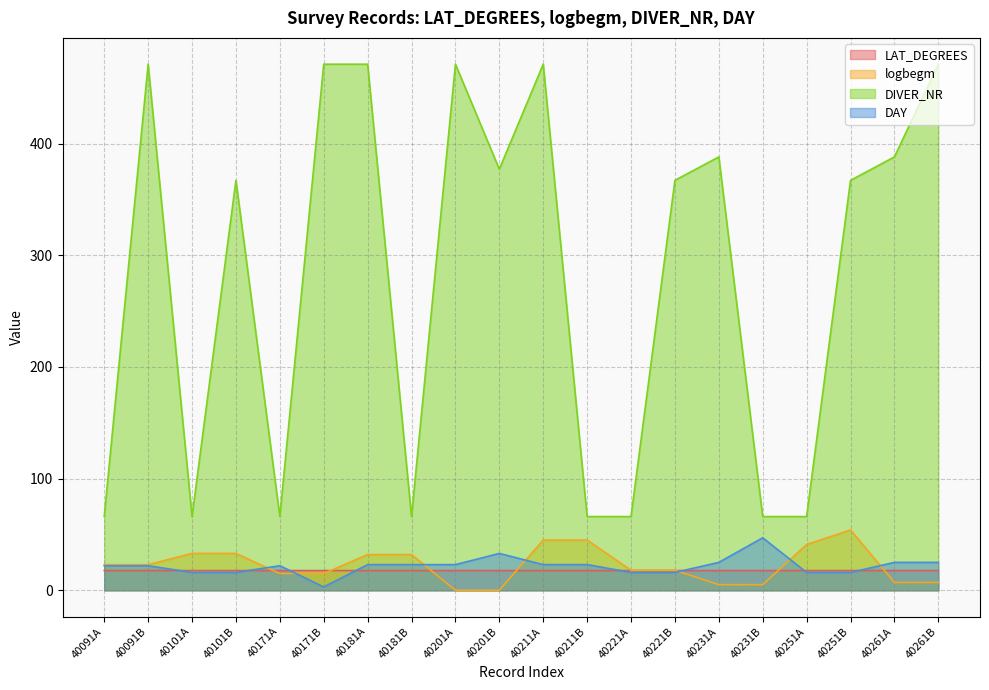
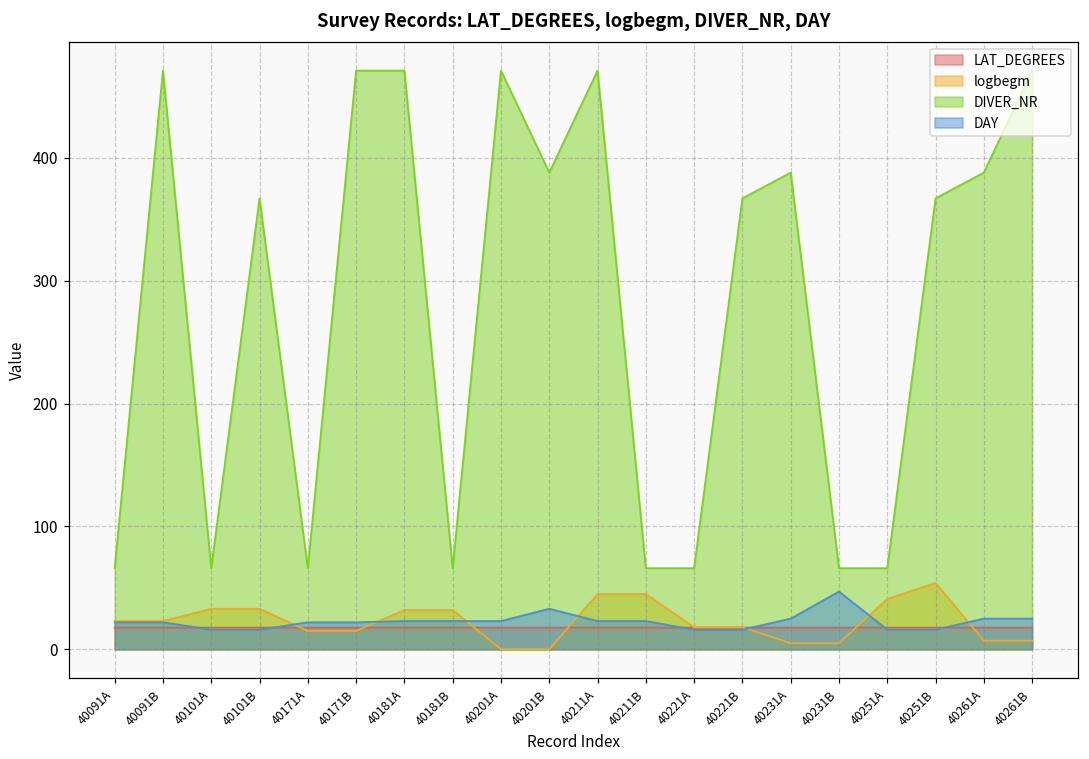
DAY, 40171B: 3 -> 22
DIVER_NR, 40201B: 377 -> 388
